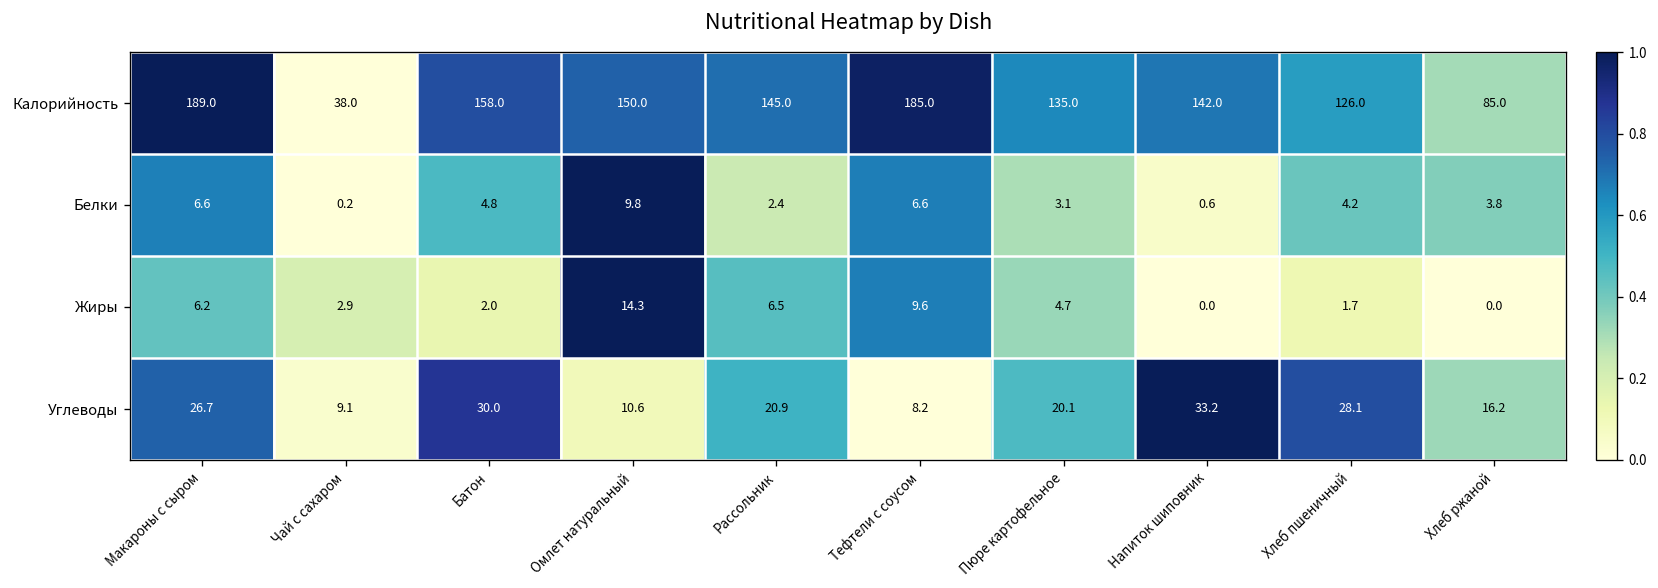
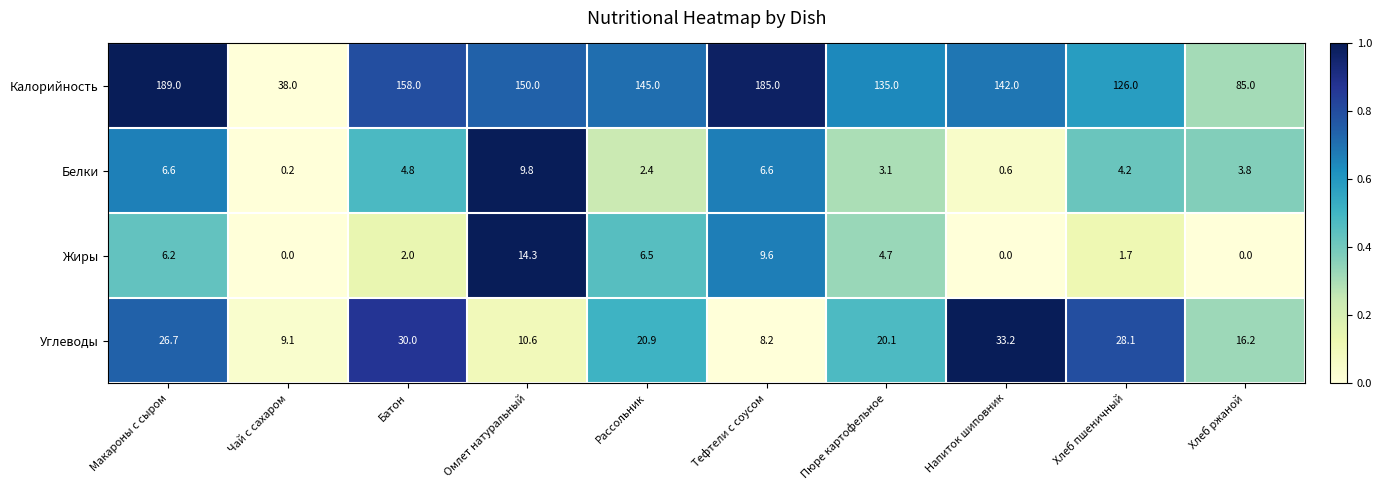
Жиры, Чай с сахаром: 2.9 -> 0.0
